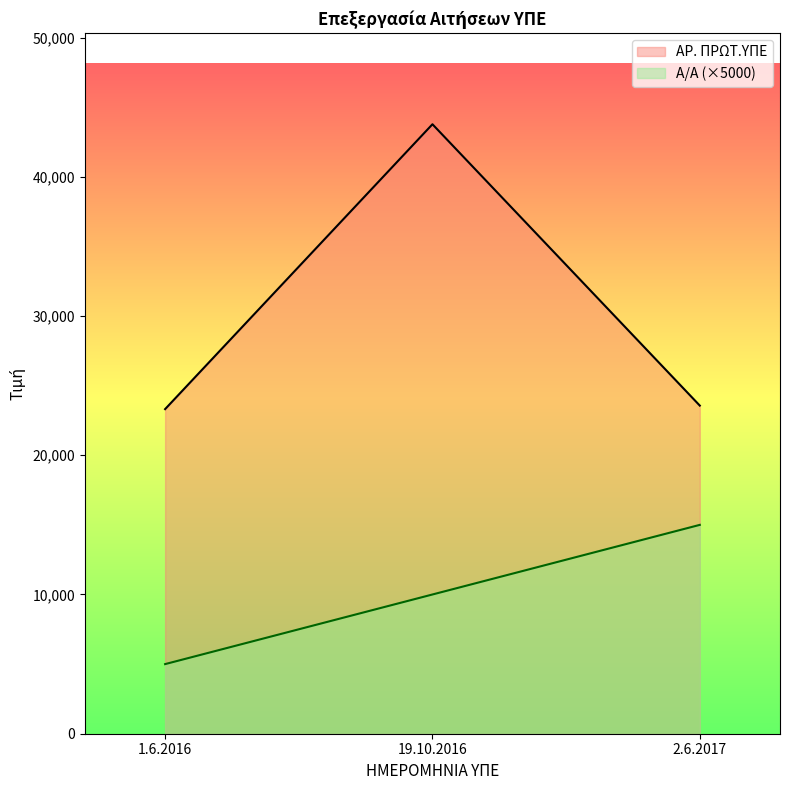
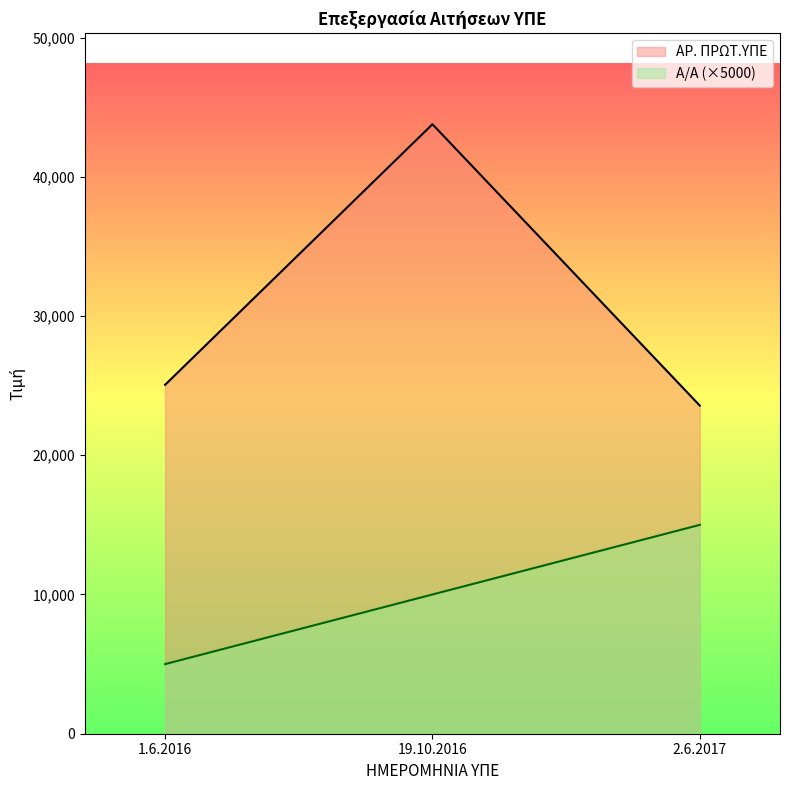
ΑΡ. ΠΡΩΤ.ΥΠΕ, 1.6.2016: 23,300 -> 25,100
